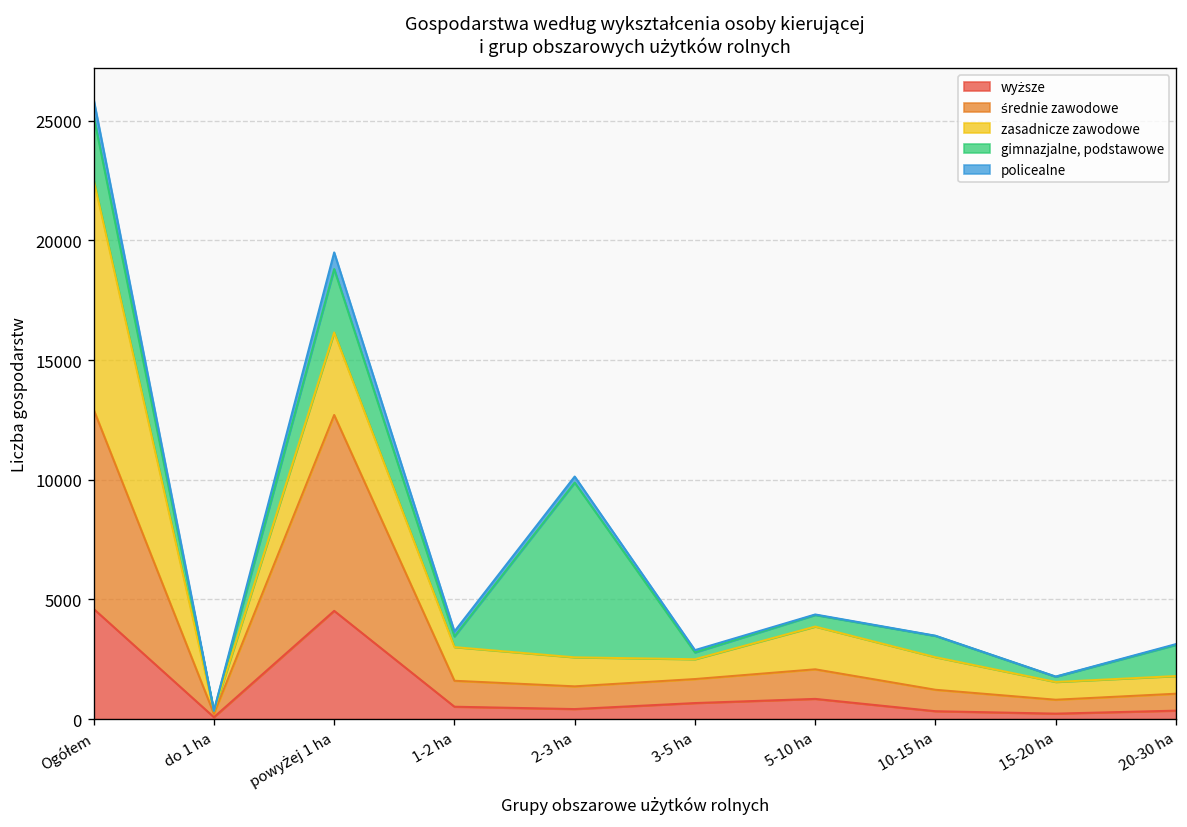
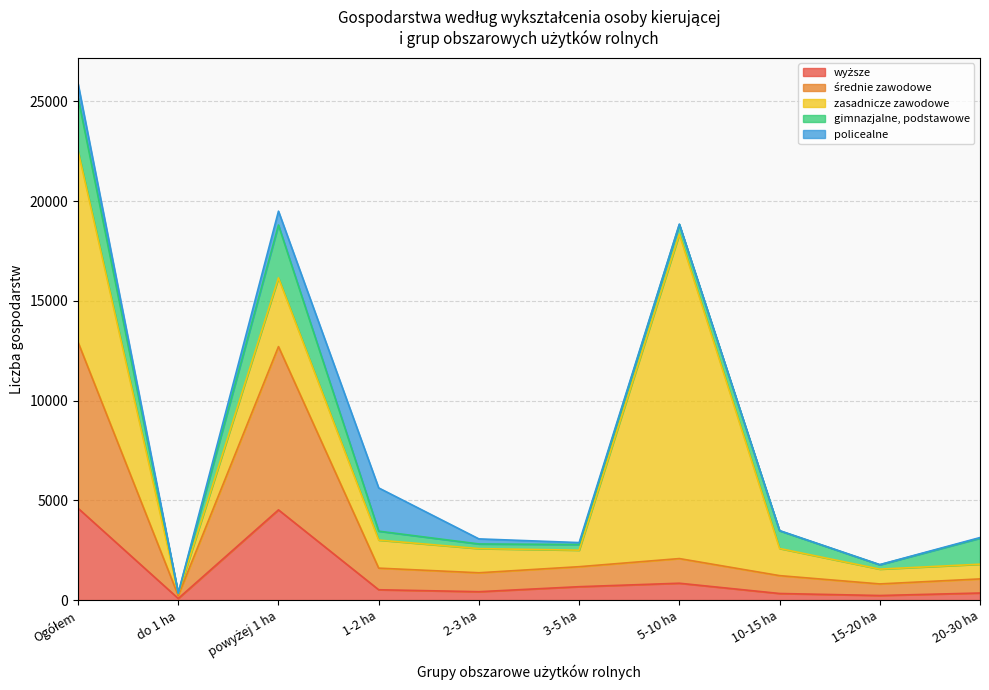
policealne, 1-2 ha: 200 -> 2200
gimnazjalne, podstawowe, 2-3 ha: 7300 -> 200
zasadnicze zawodowe, 5-10 ha: 1800 -> 16300
